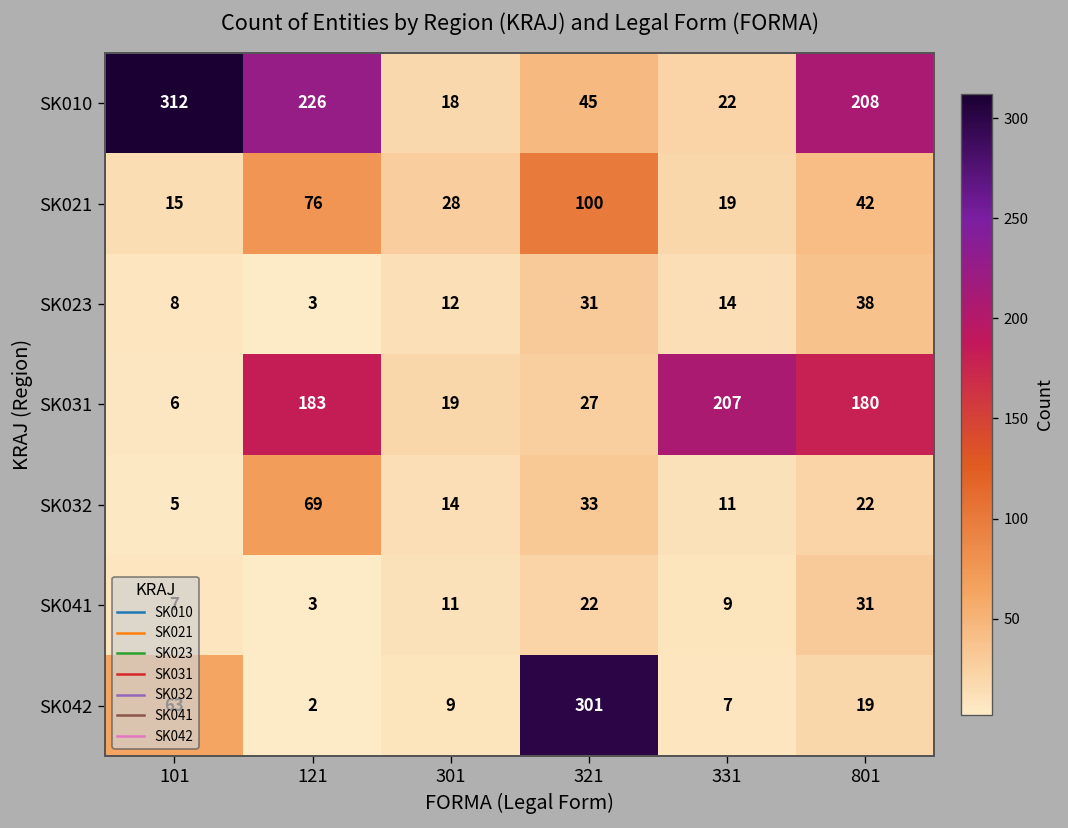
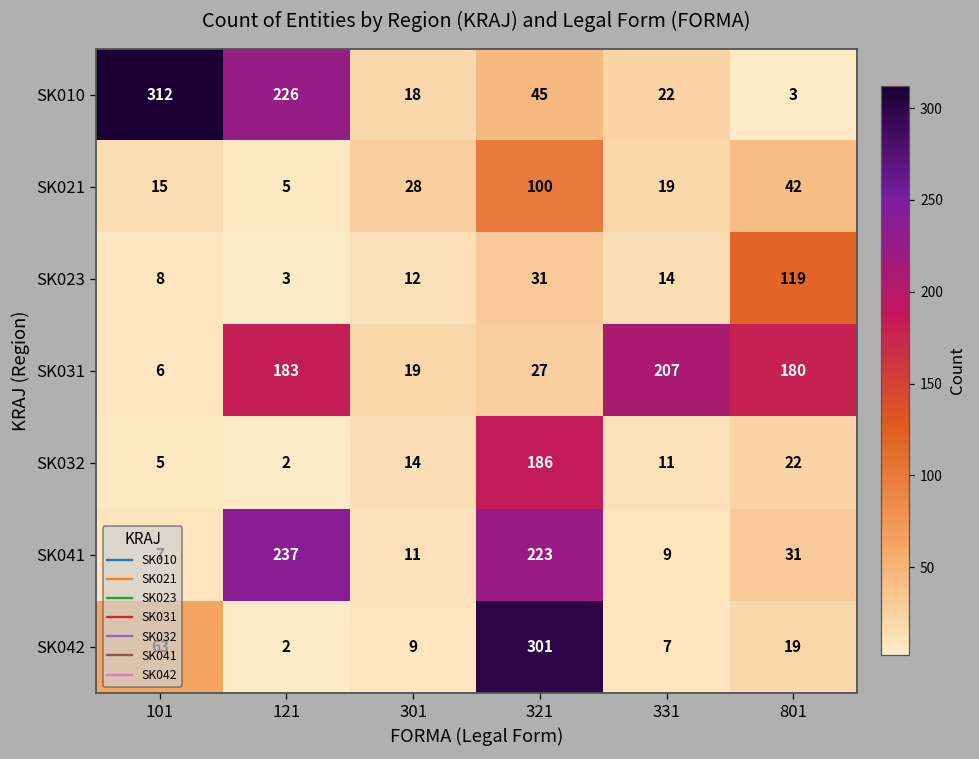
SK010, 801: 208 -> 3
SK021, 121: 76 -> 5
SK023, 801: 38 -> 119
SK032, 121: 69 -> 2
SK032, 321: 33 -> 186
SK041, 121: 3 -> 237
SK041, 321: 22 -> 223
